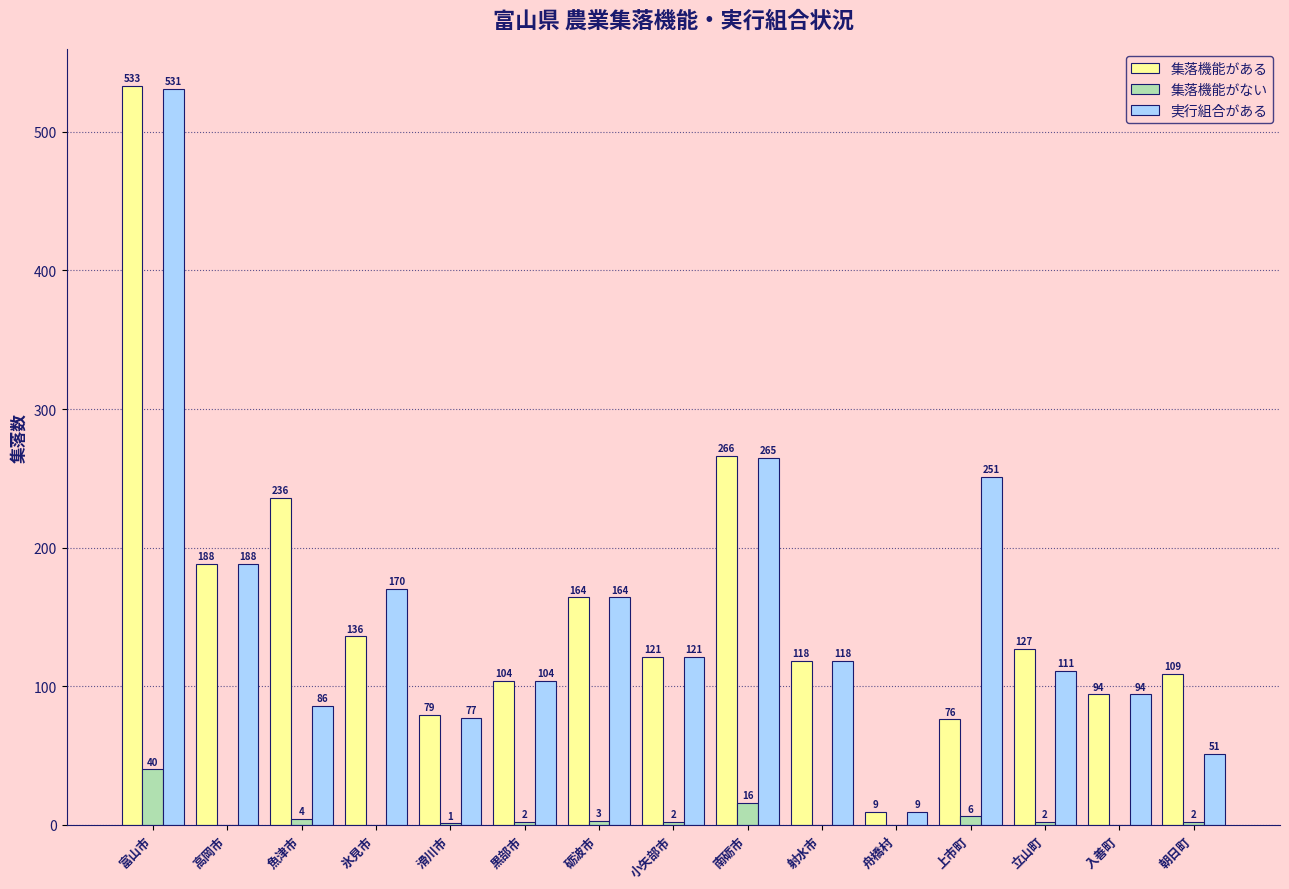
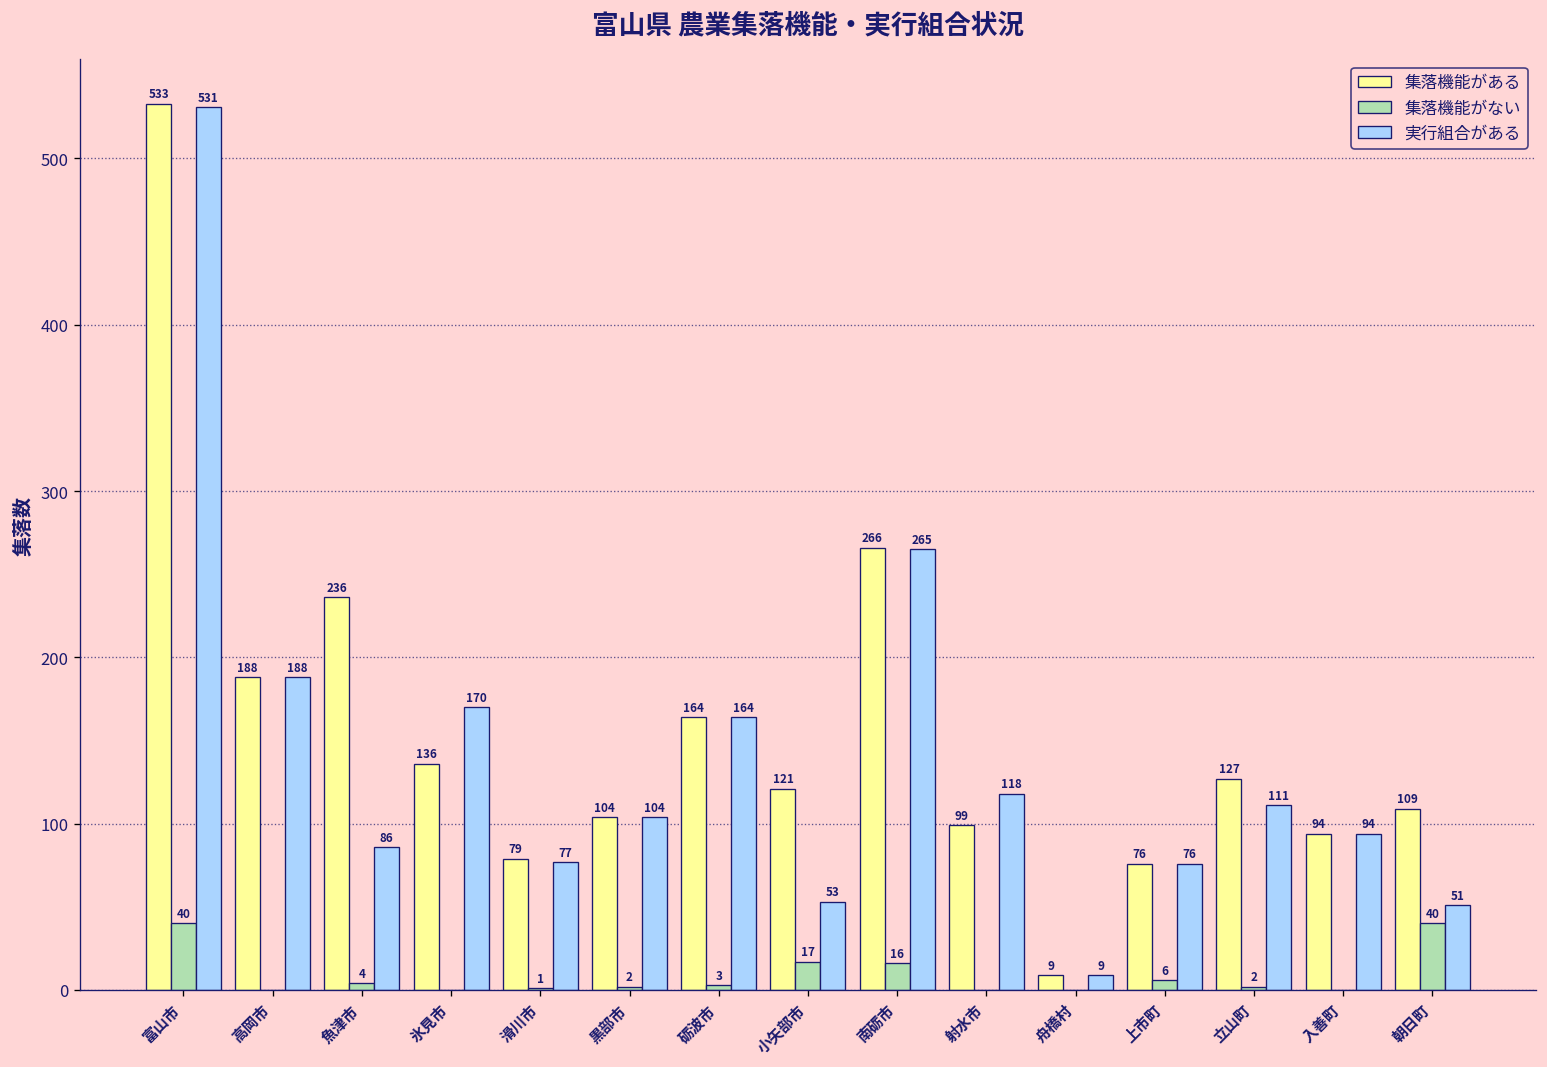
集落機能がない, 小矢部市: 2 -> 17
実行組合がある, 小矢部市: 121 -> 53
集落機能がある, 射水市: 118 -> 99
実行組合がある, 上市町: 251 -> 76
集落機能がない, 朝日町: 2 -> 40
